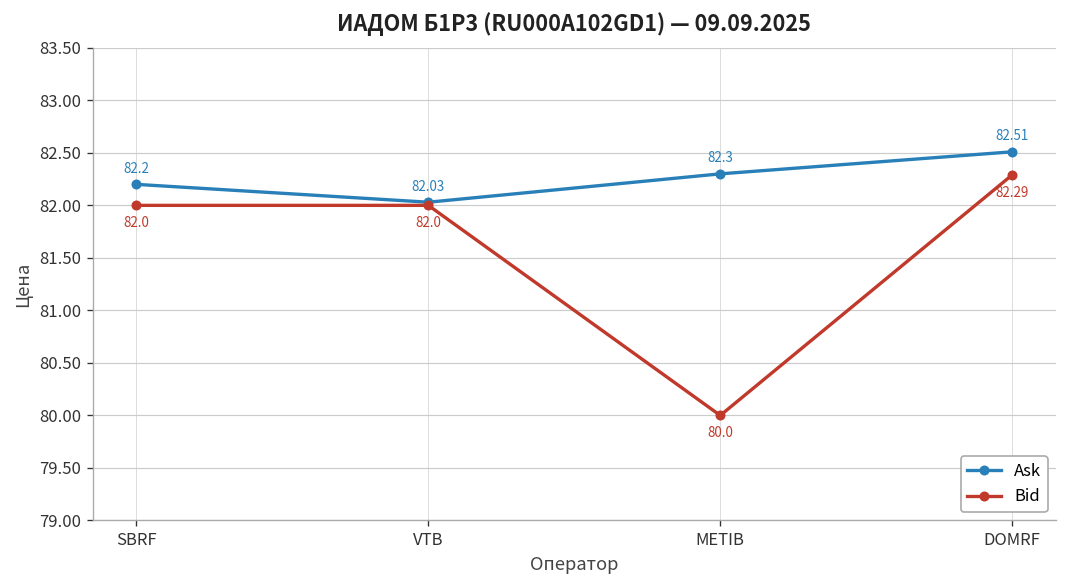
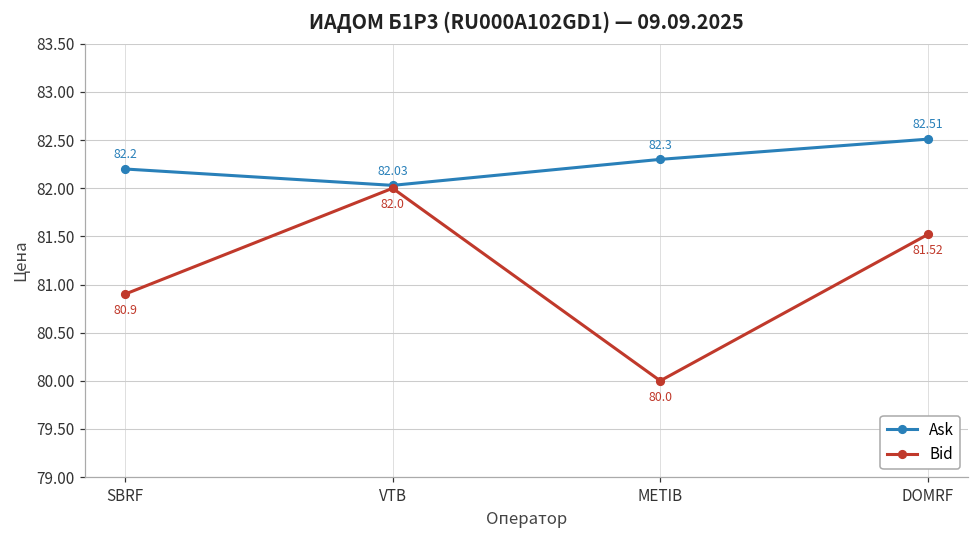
Bid, SBRF: 82.0 -> 80.9
Bid, DOMRF: 82.29 -> 81.52
